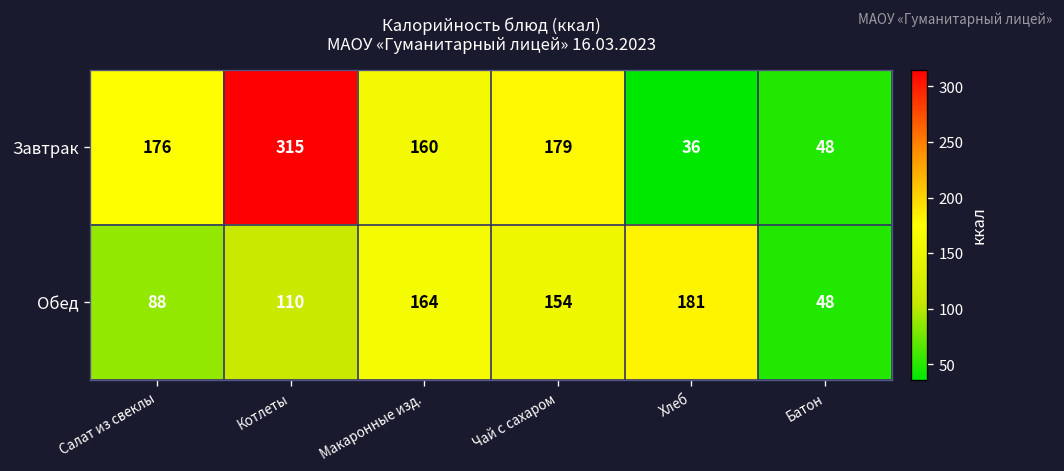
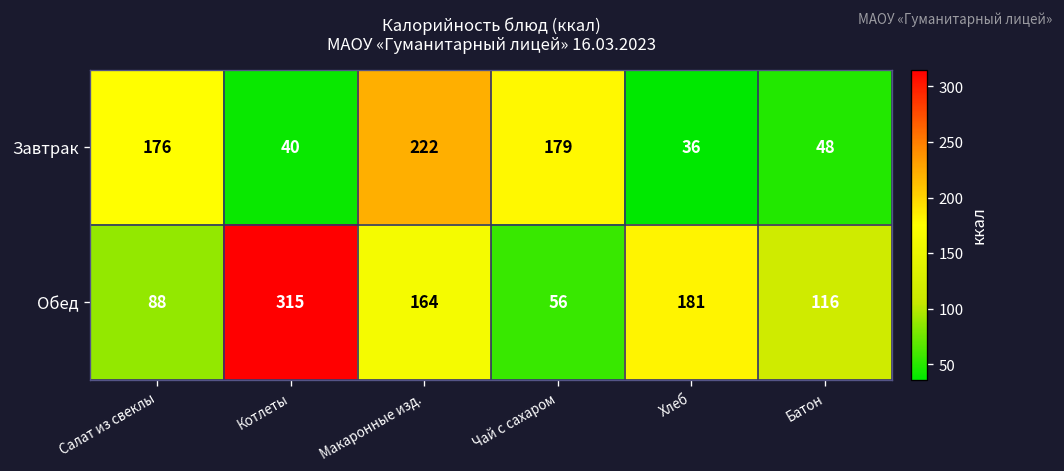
Завтрак, Котлеты: 315 -> 40
Завтрак, Макаронные изд.: 160 -> 222
Обед, Котлеты: 110 -> 315
Обед, Чай с сахаром: 154 -> 56
Обед, Батон: 48 -> 116
